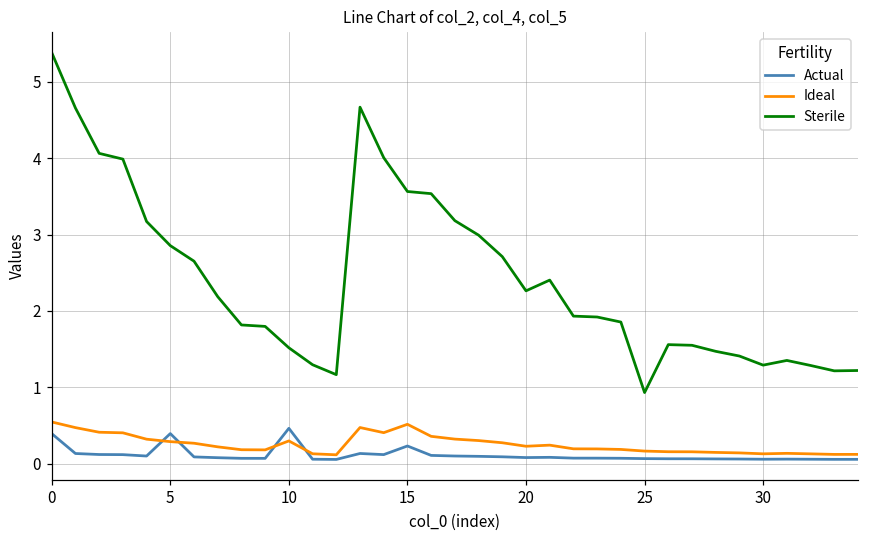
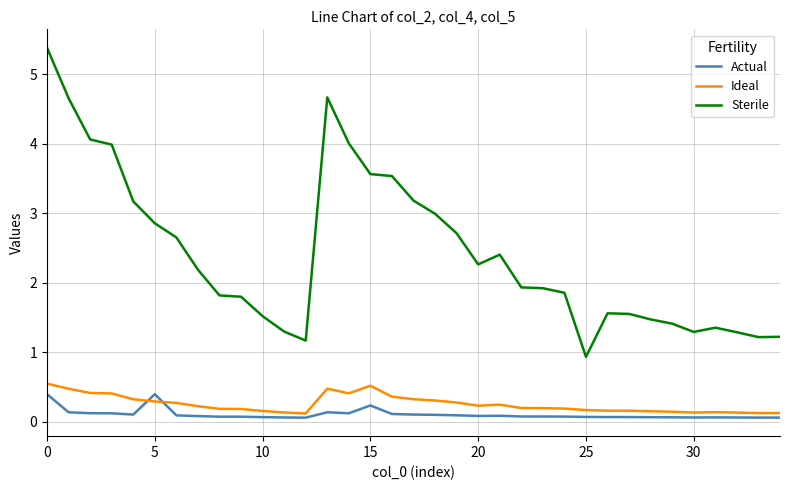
Actual, 10: 0.5 -> 0.1
Ideal, 10: 0.3 -> 0.2
